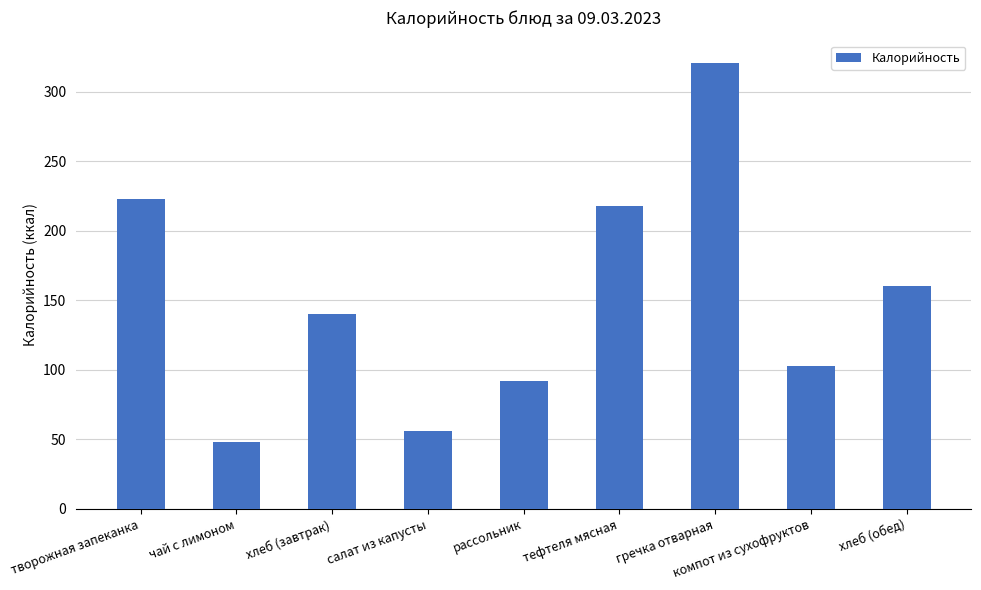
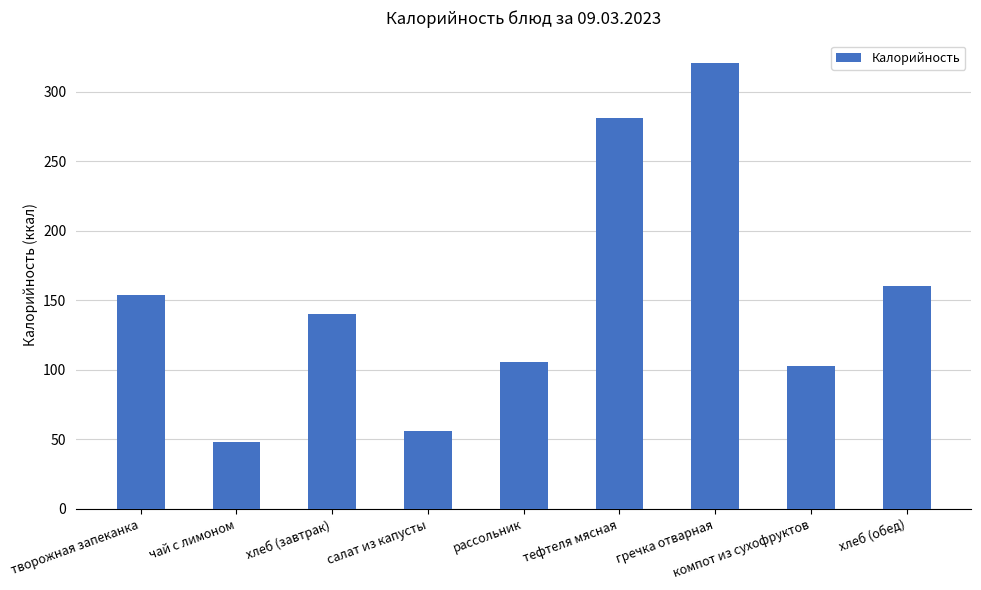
творожная запеканка: 223 -> 154
рассольник: 92 -> 106
тефтеля мясная: 218 -> 281
